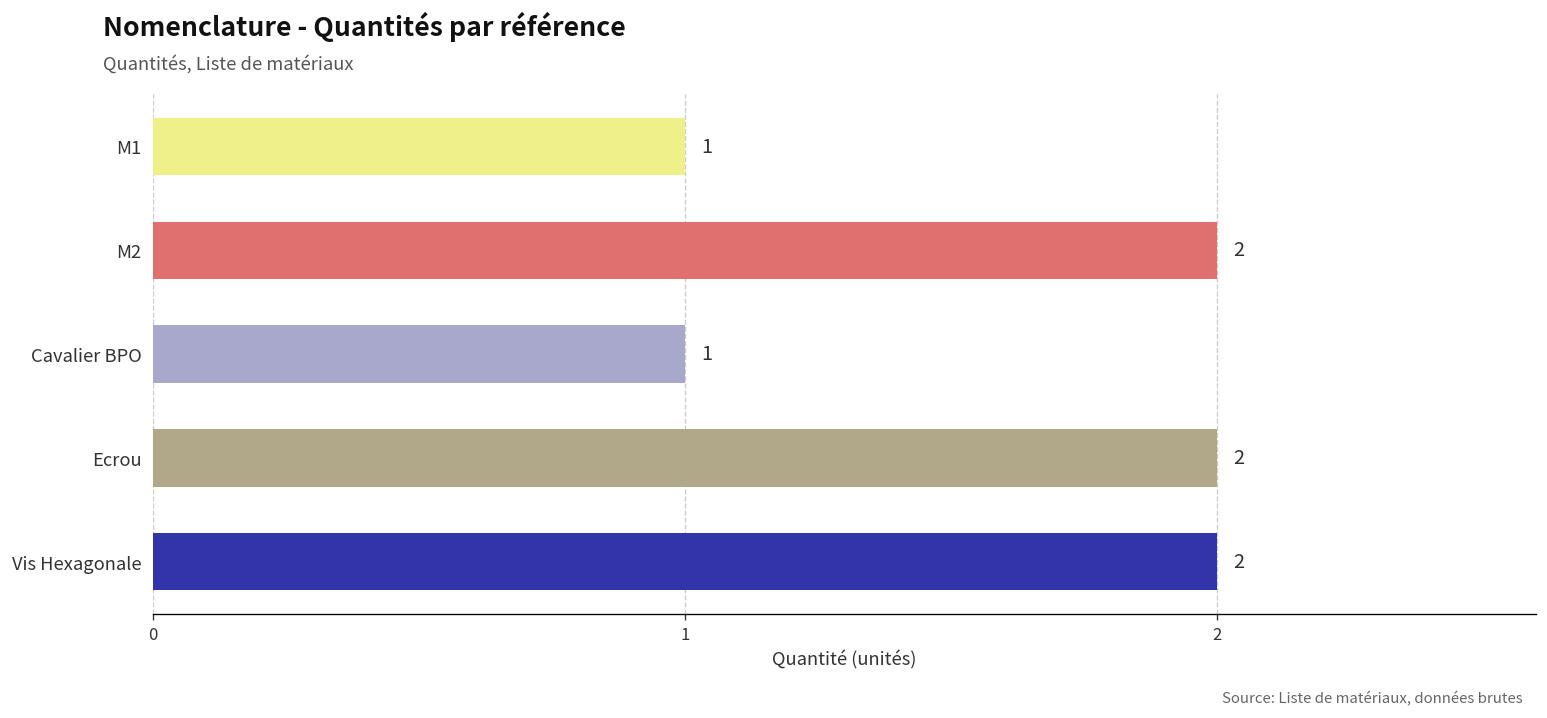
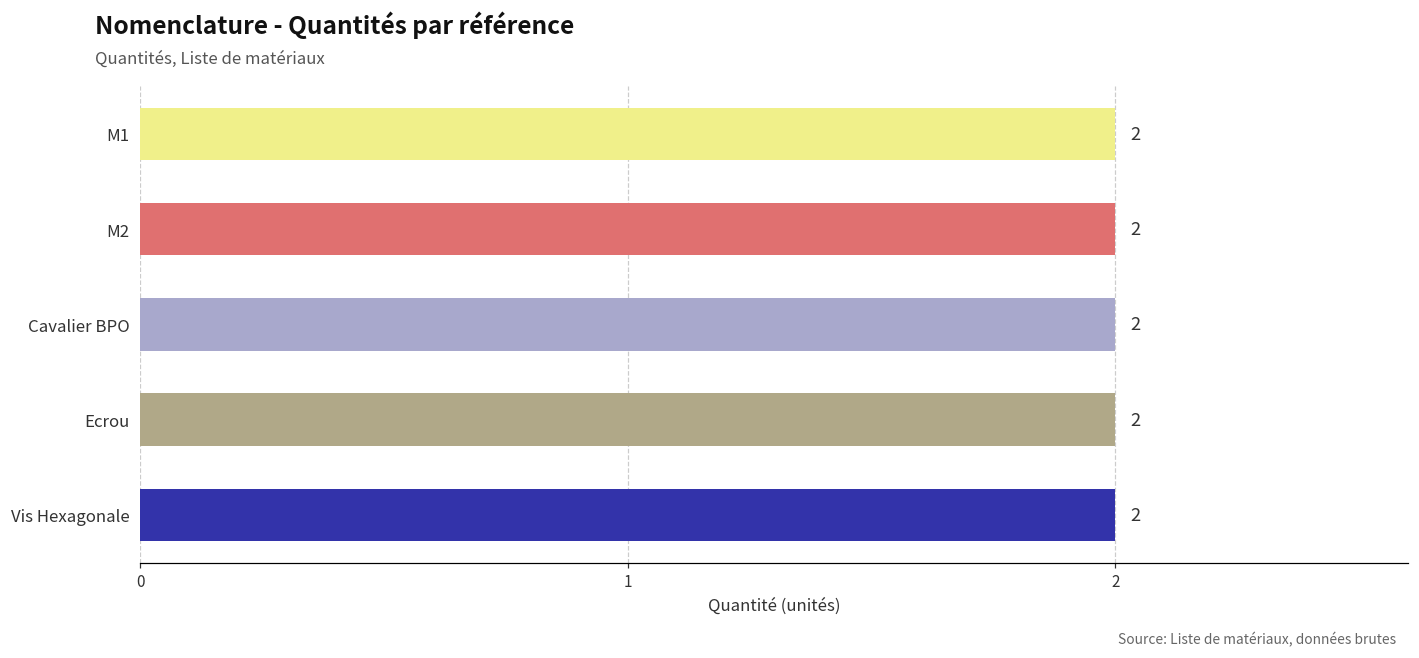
M1: 1 -> 2
Cavalier BPO: 1 -> 2
